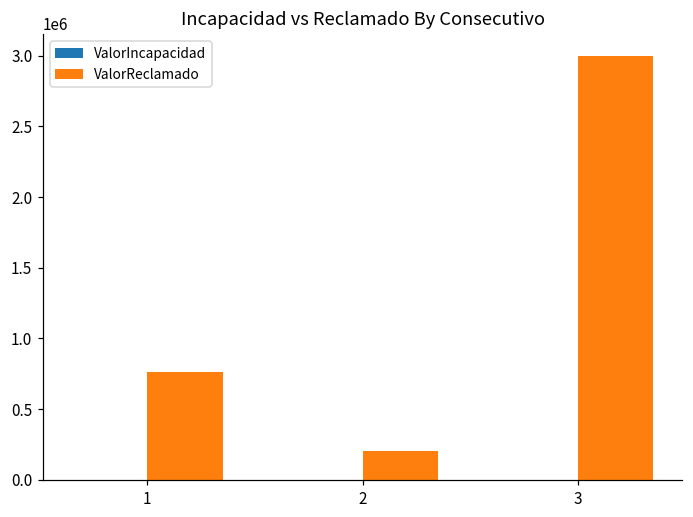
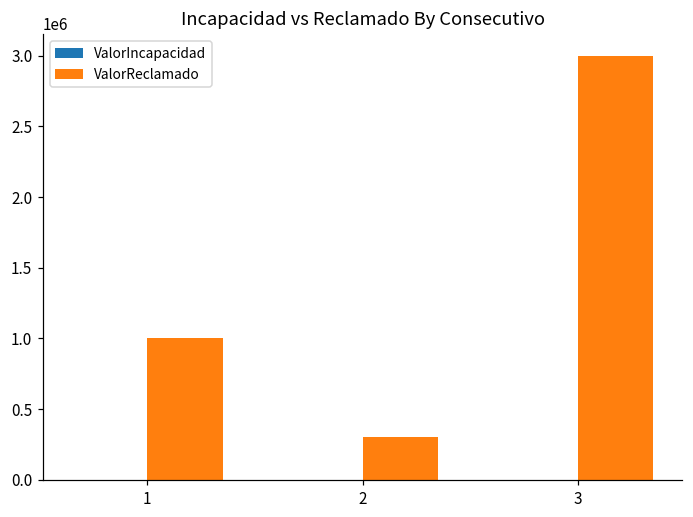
ValorReclamado, 1: 760000 -> 1000000
ValorReclamado, 2: 200000 -> 300000
